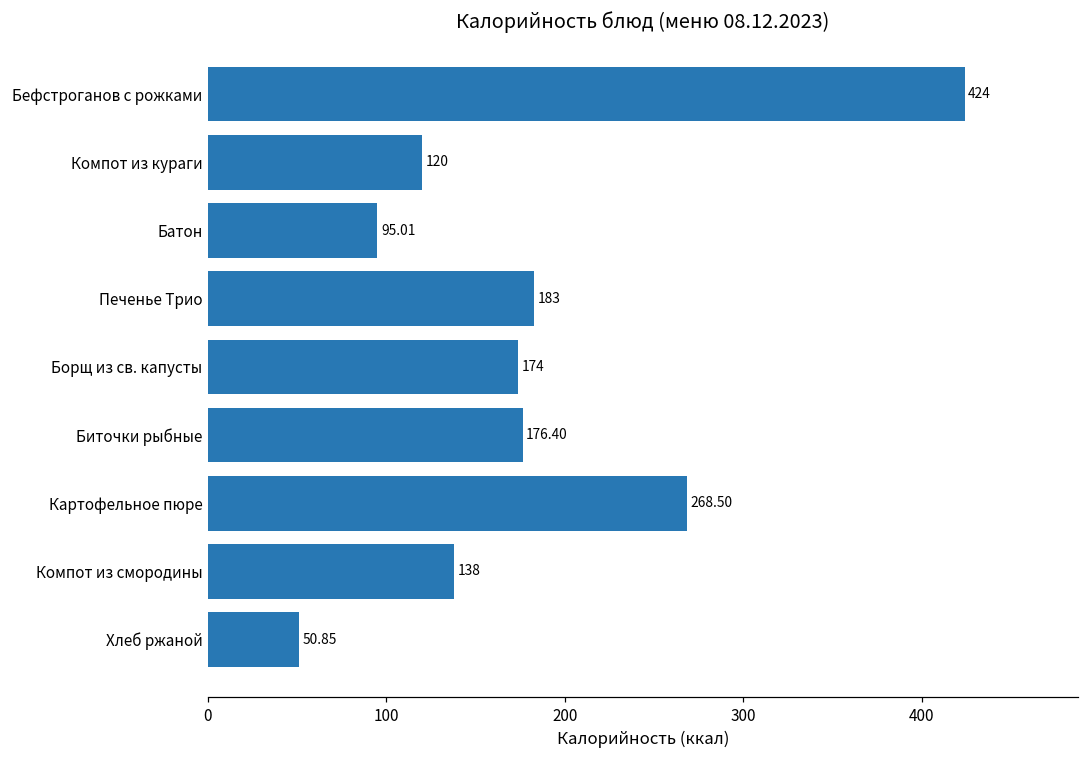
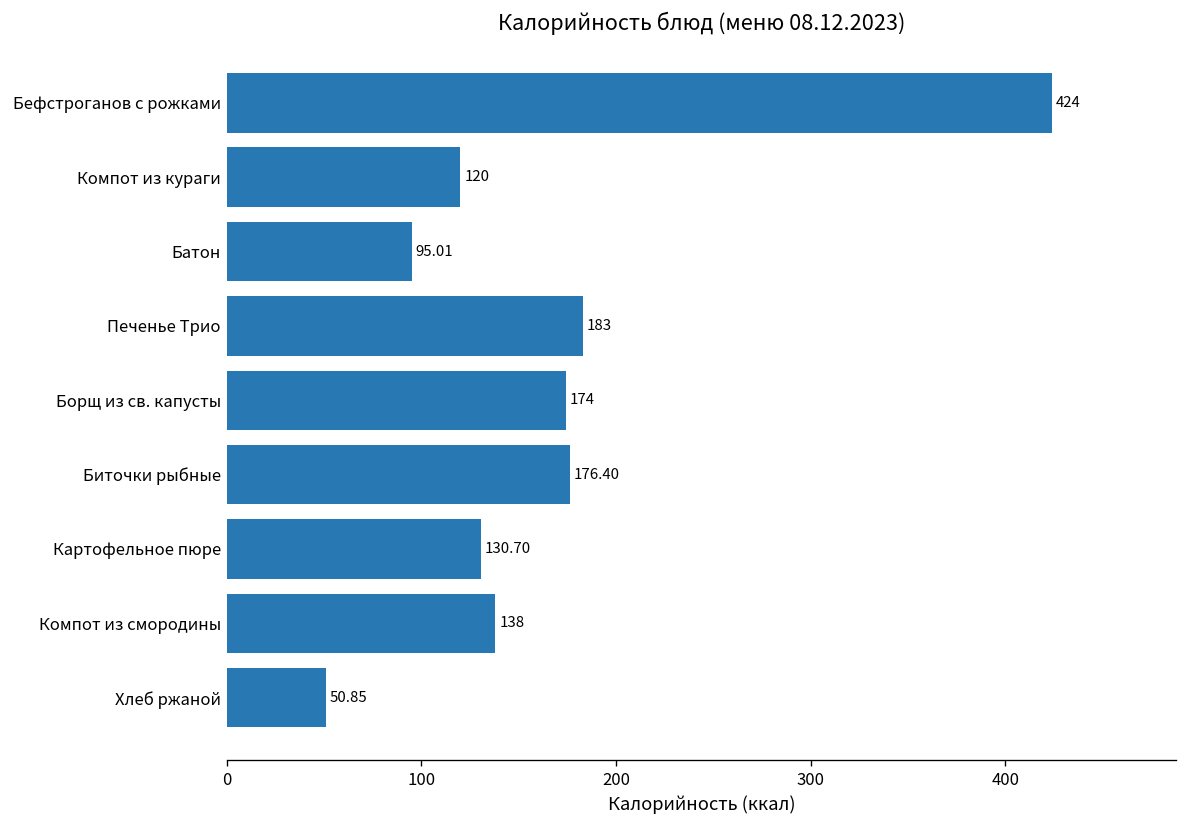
Картофельное пюре: 268.50 -> 130.70
